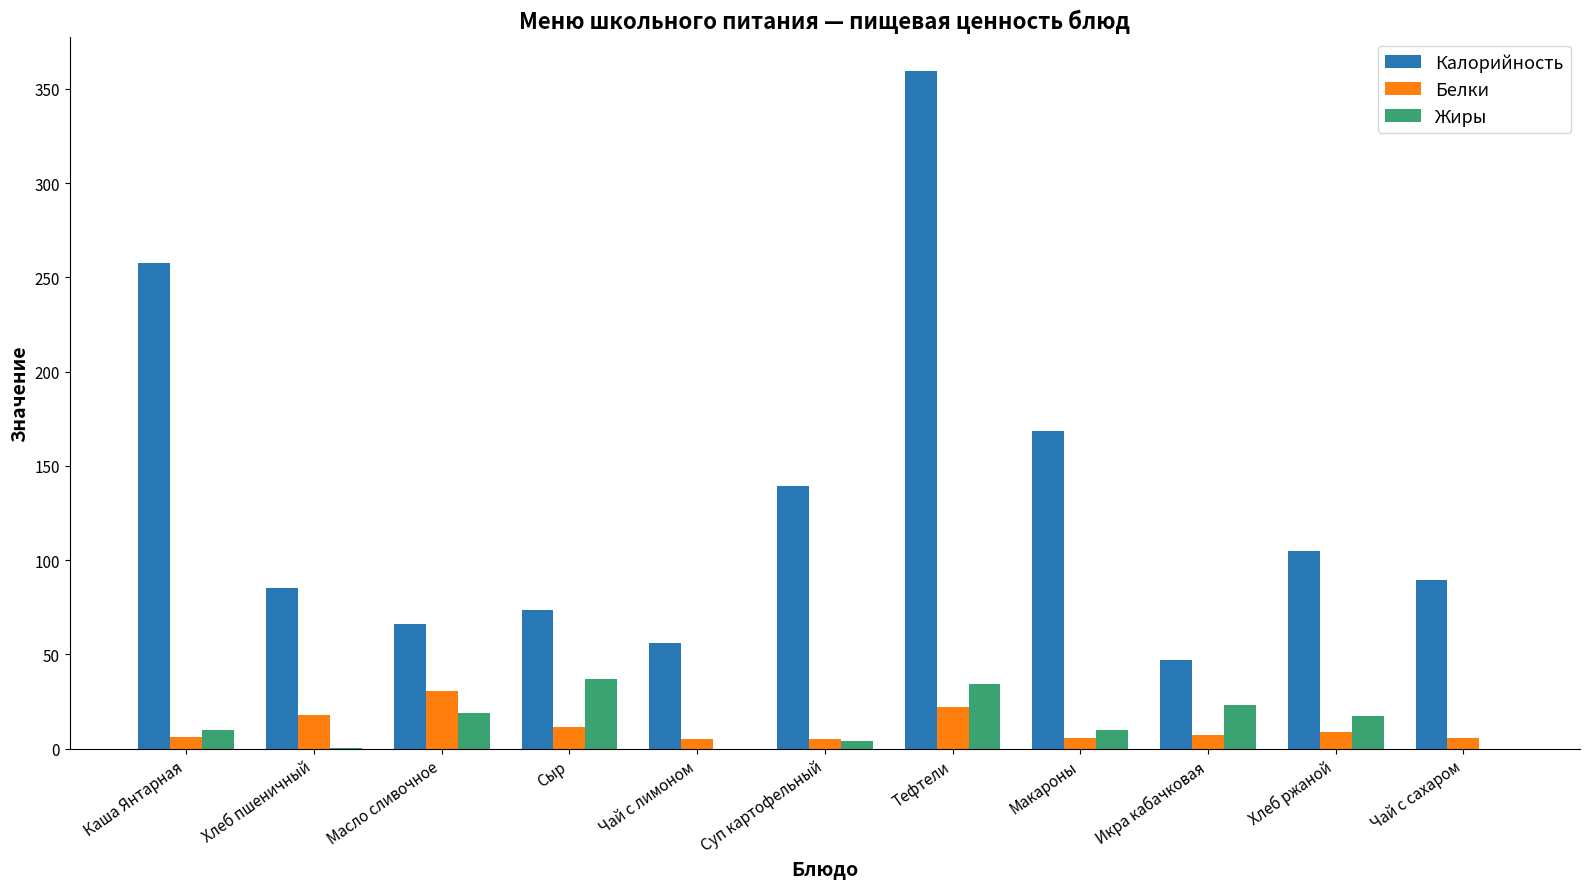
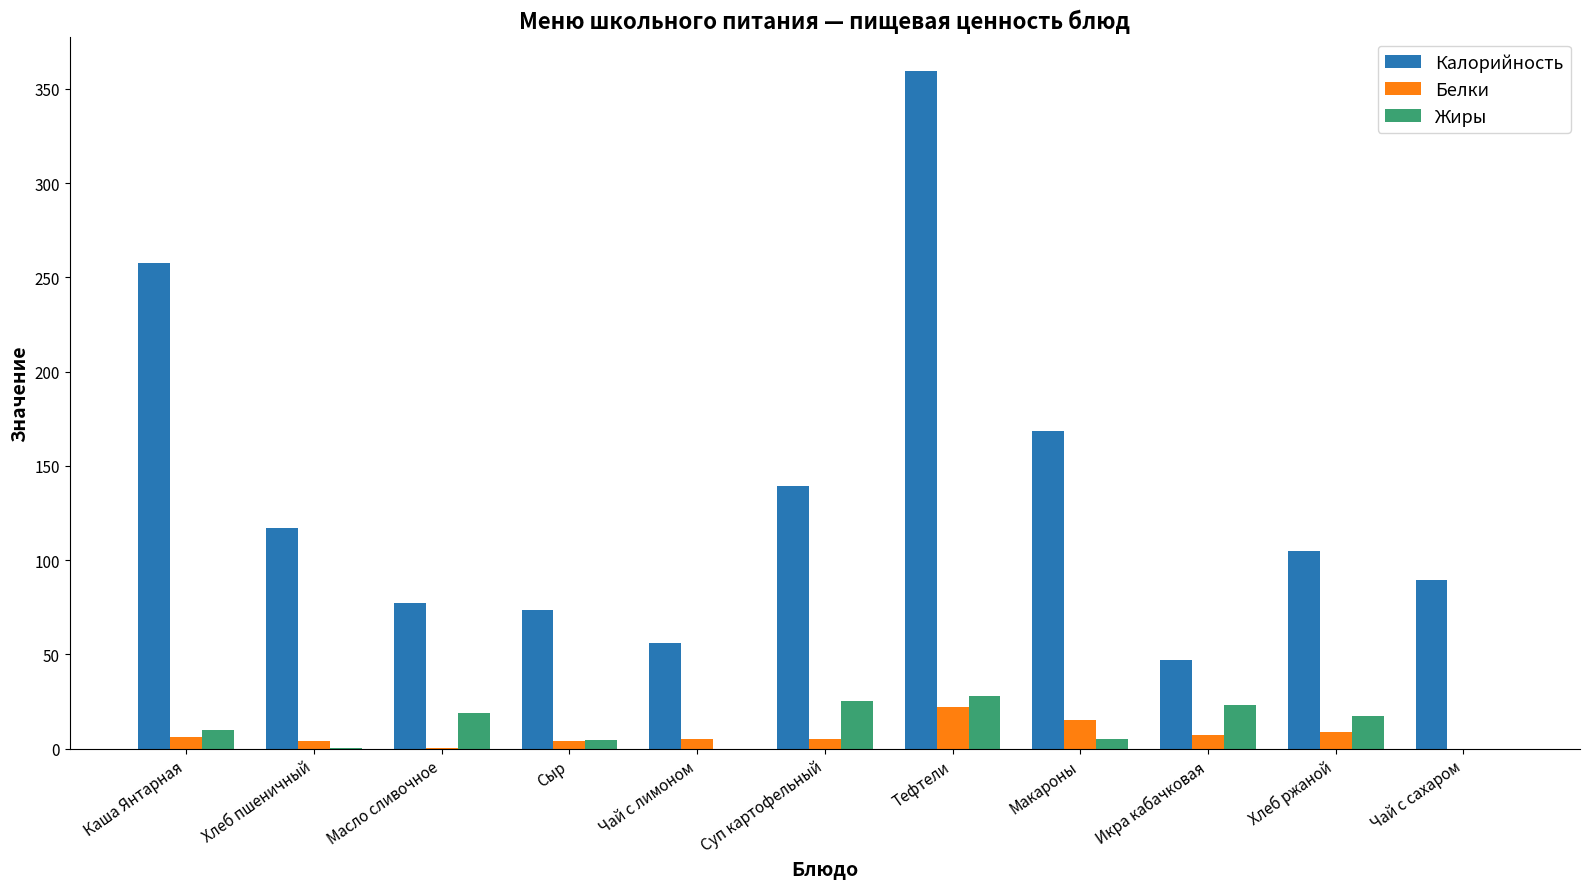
Калорийность, Хлеб пшеничный: 85 -> 117
Белки, Хлеб пшеничный: 18 -> 4
Калорийность, Масло сливочное: 66 -> 77
Белки, Масло сливочное: 30 -> 0
Белки, Сыр: 11 -> 4
Жиры, Сыр: 37 -> 5
Жиры, Суп картофельный: 4 -> 25
Жиры, Тефтели: 34 -> 28
Белки, Макароны: 6 -> 15
Жиры, Макароны: 10 -> 5
Белки, Чай с сахаром: 6 -> 0
